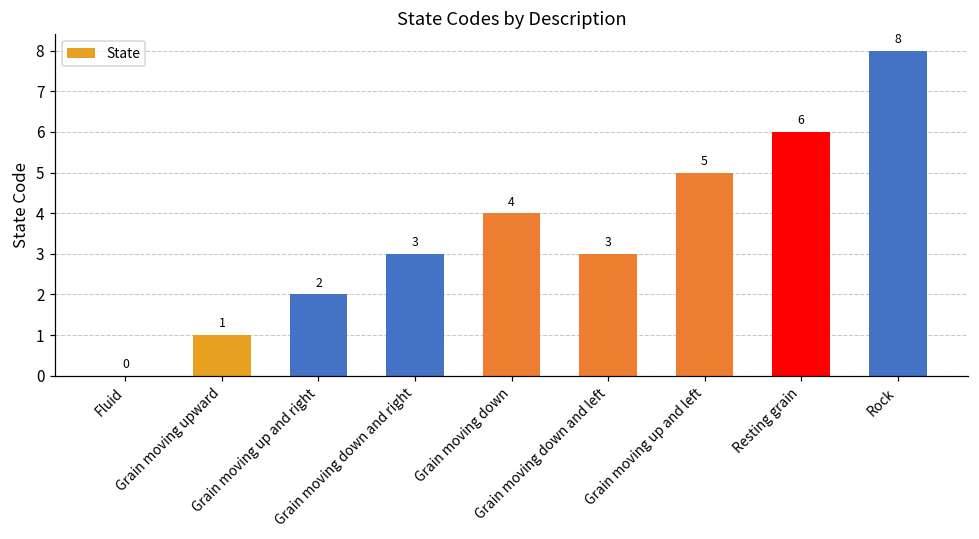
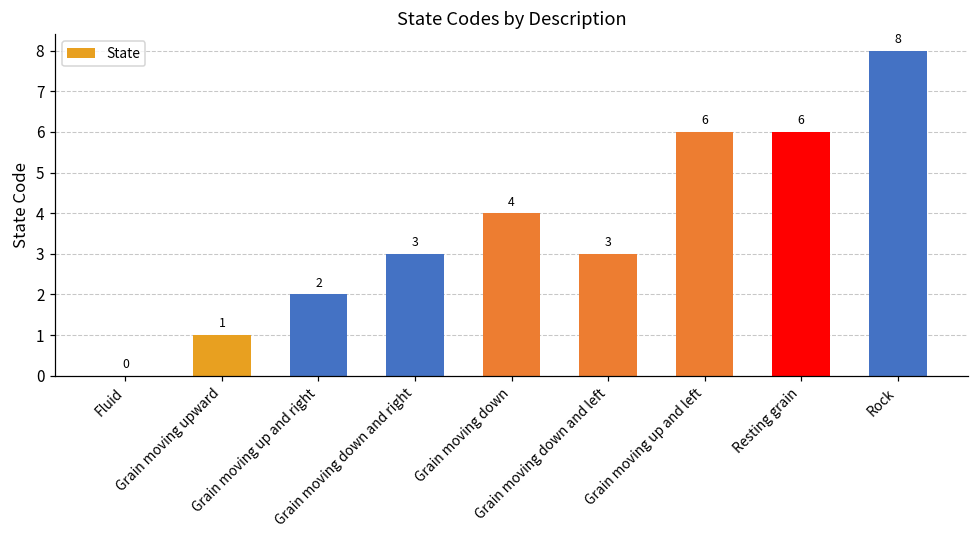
Grain moving up and left: 5 -> 6
